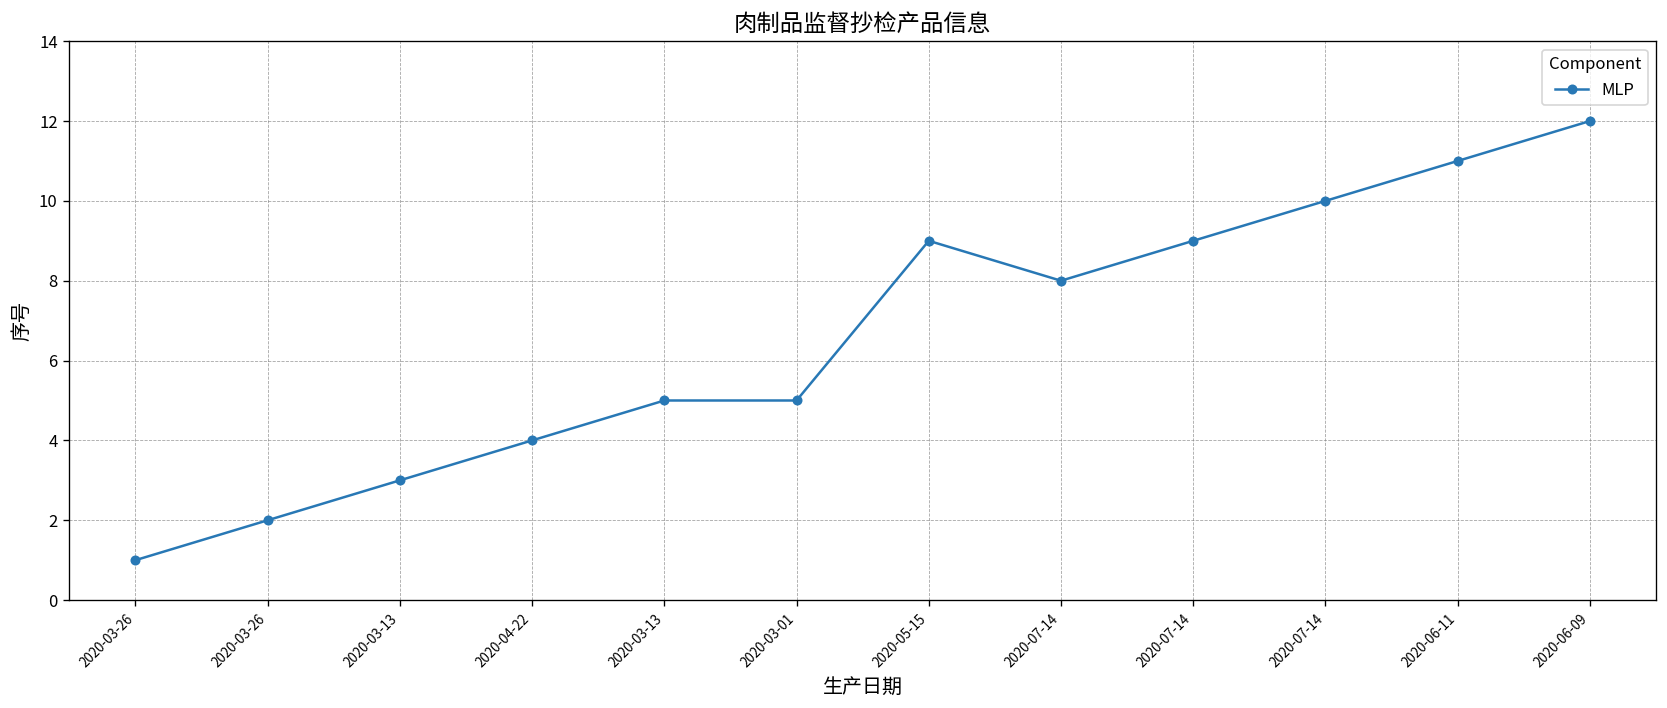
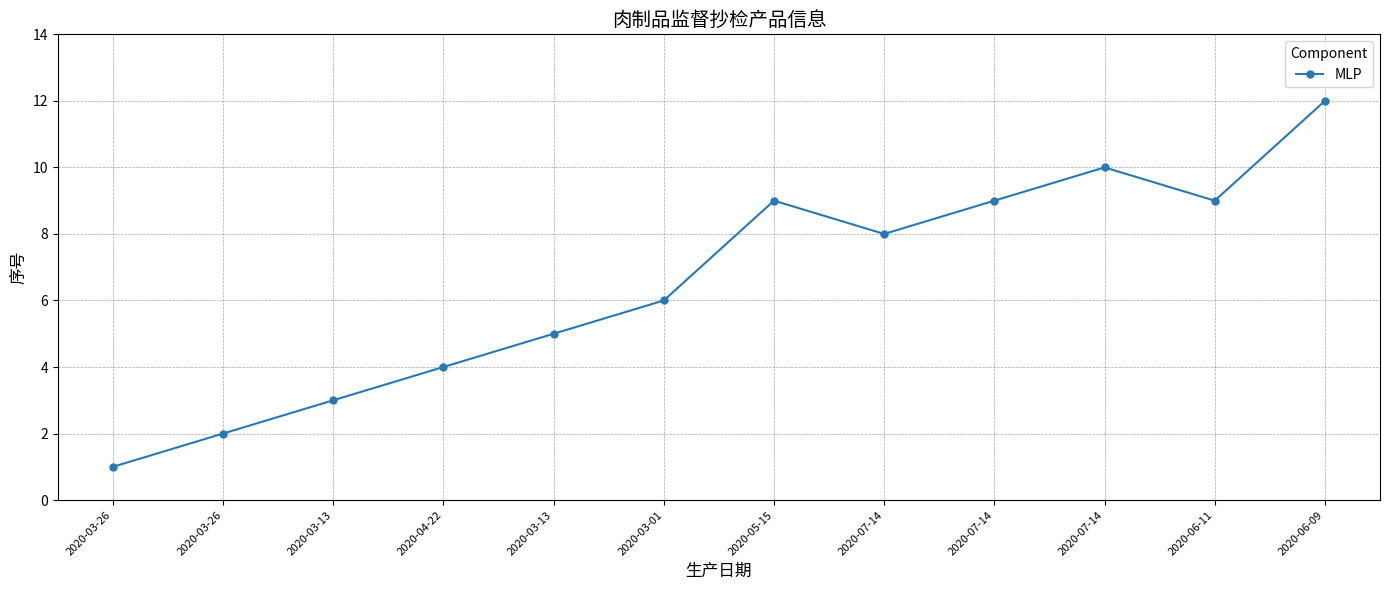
2020-03-01: 5 -> 6
2020-06-11: 11 -> 9
